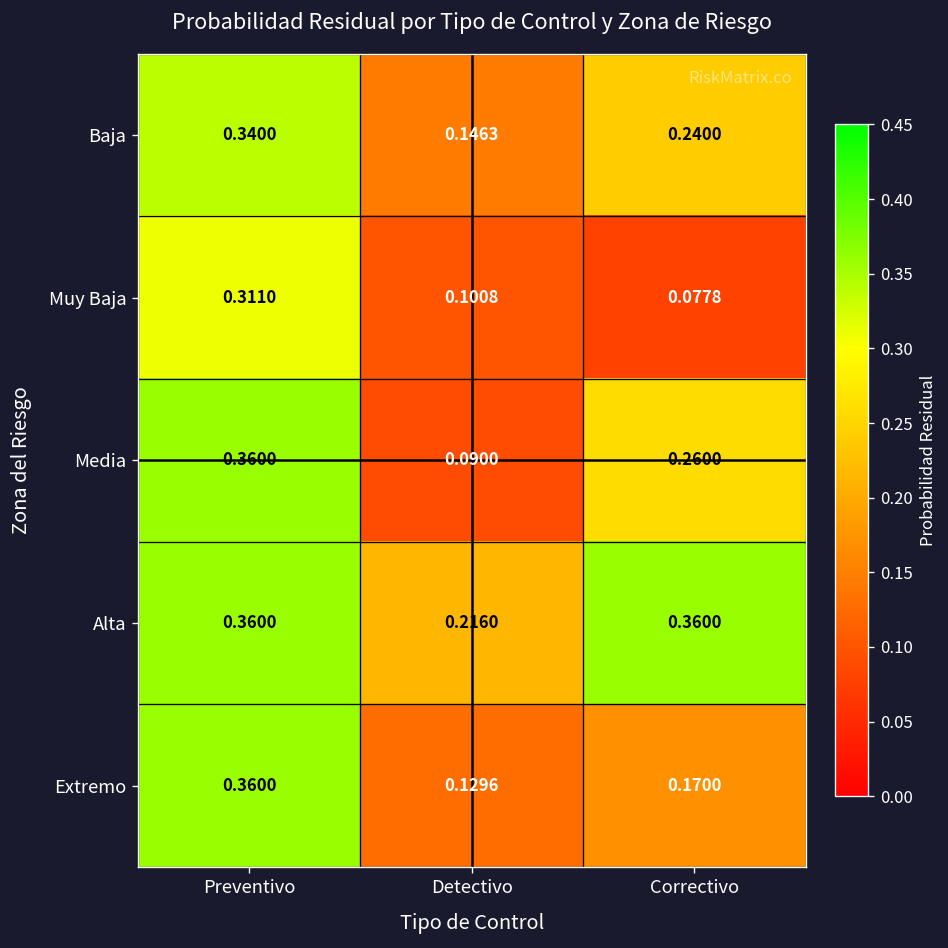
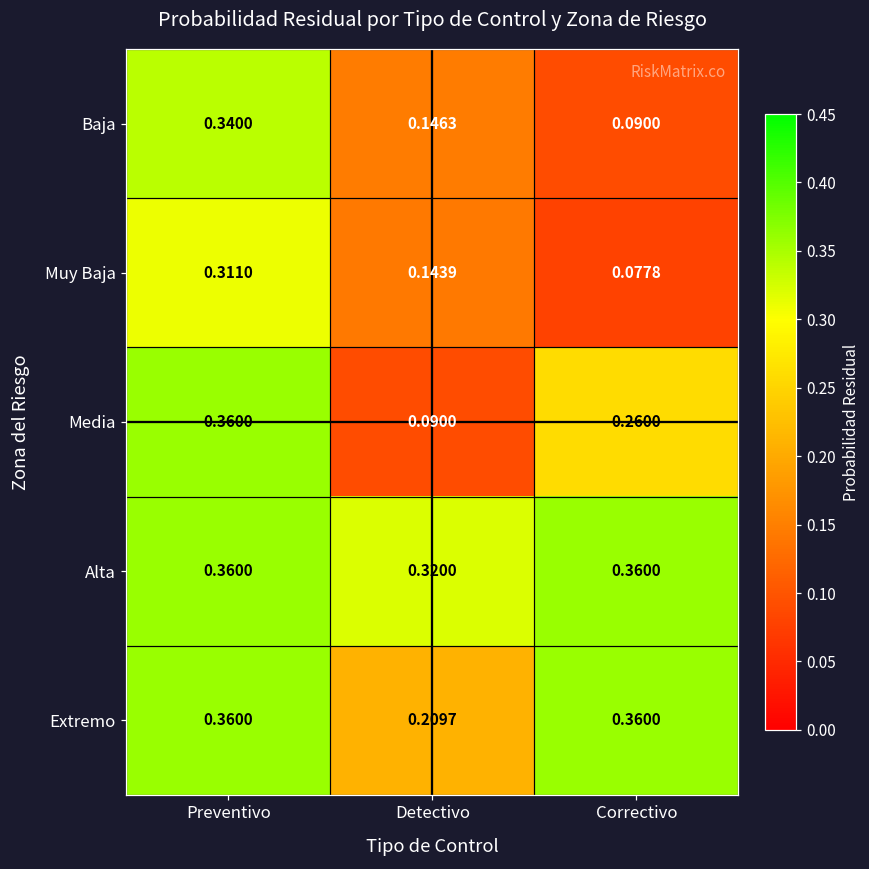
Baja, Correctivo: 0.2400 -> 0.0900
Muy Baja, Detectivo: 0.1008 -> 0.1439
Alta, Detectivo: 0.2160 -> 0.3200
Extremo, Detectivo: 0.1296 -> 0.2097
Extremo, Correctivo: 0.1700 -> 0.3600
